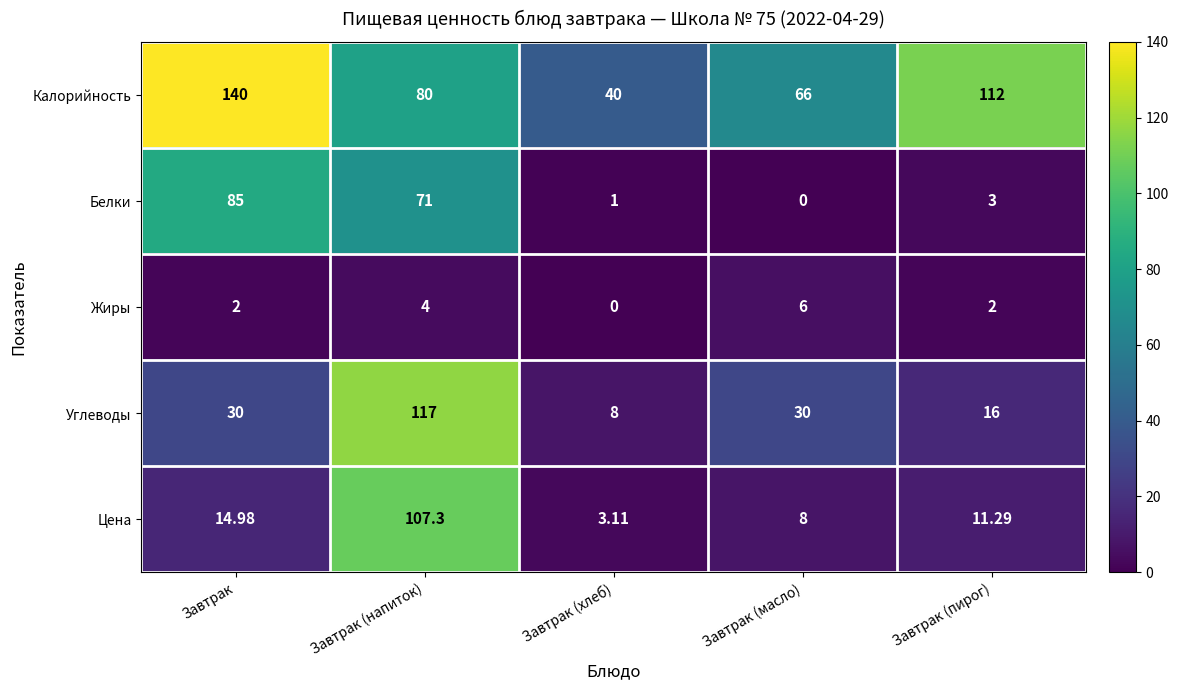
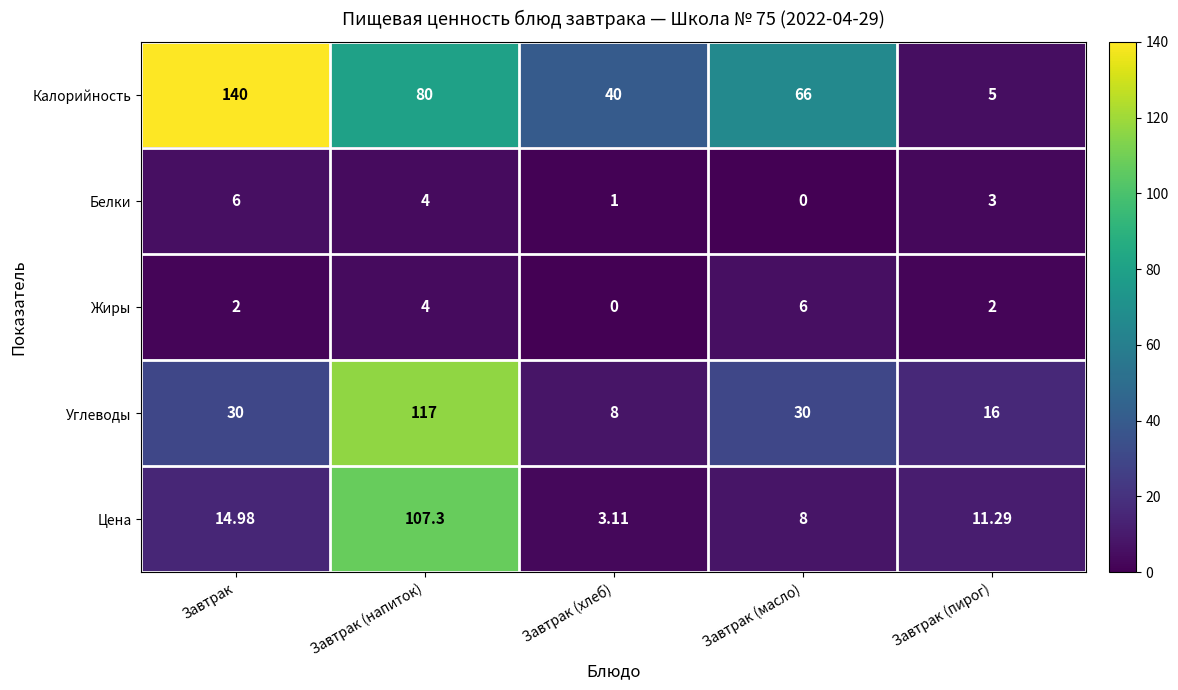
Калорийность, Завтрак (пирог): 112 -> 5
Белки, Завтрак: 85 -> 6
Белки, Завтрак (напиток): 71 -> 4
